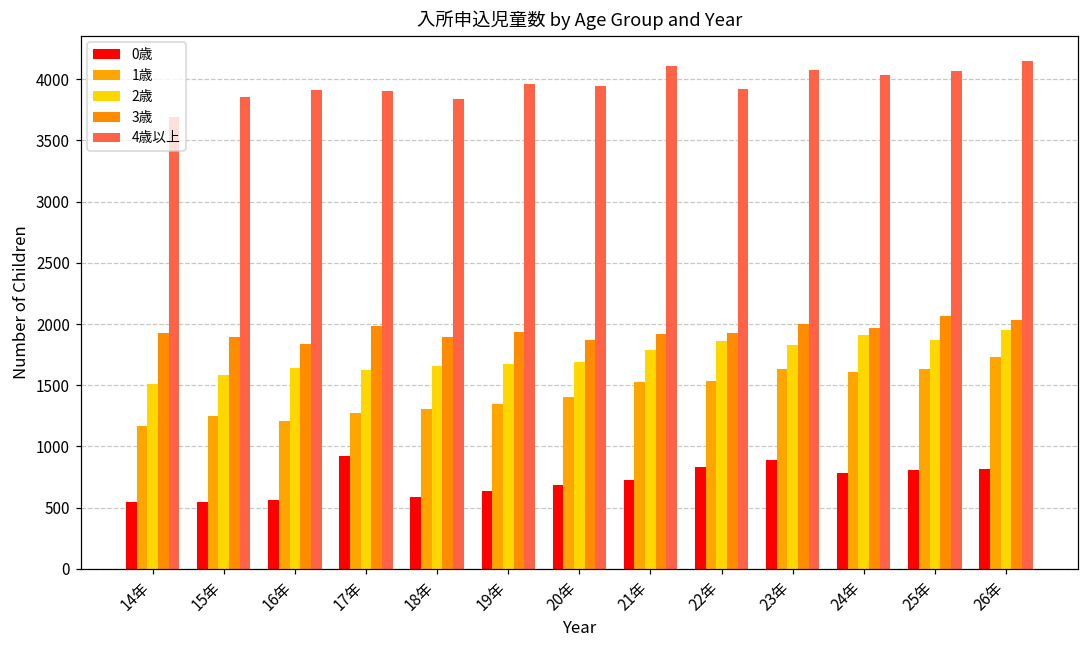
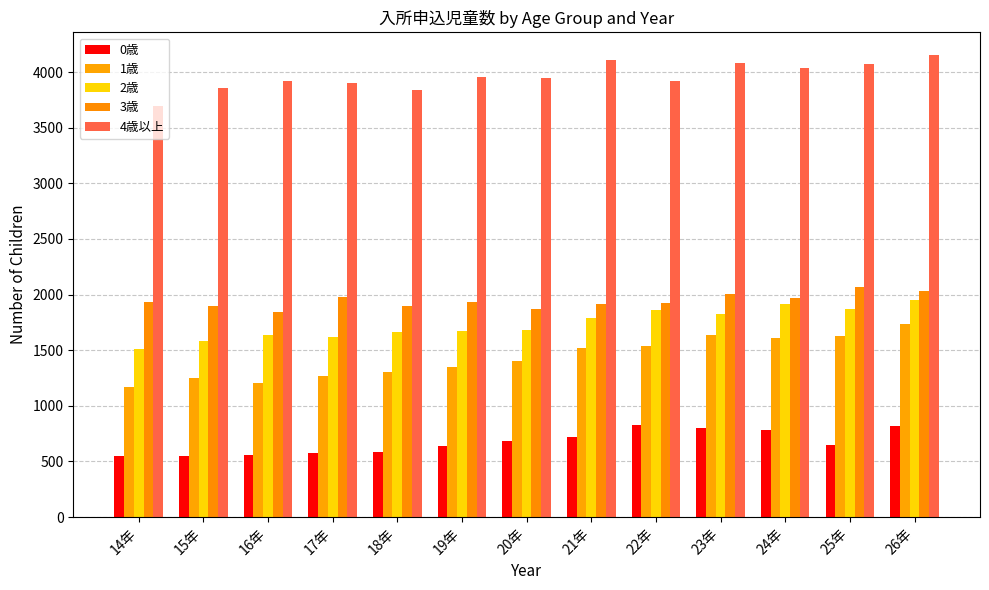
0歳, 17年: 920 -> 580
0歳, 23年: 890 -> 810
0歳, 25年: 810 -> 650
